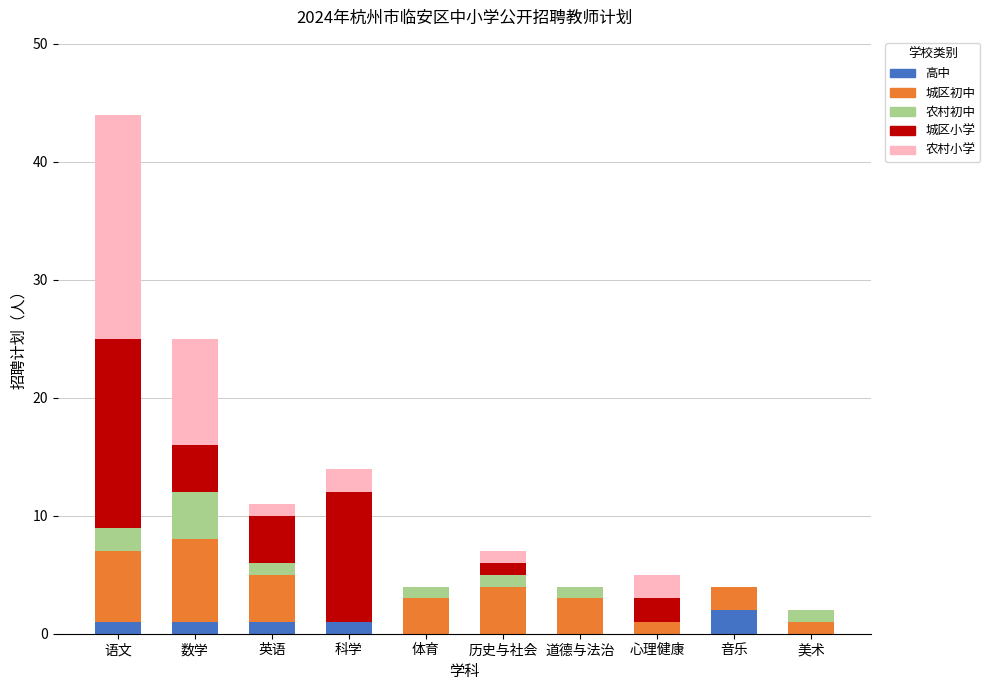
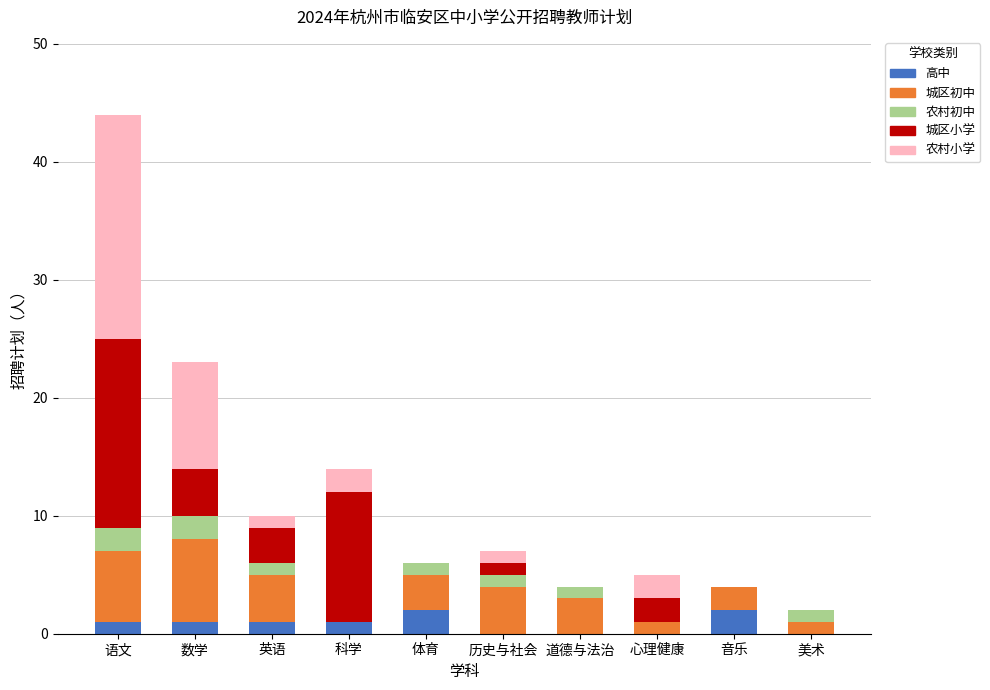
农村初中, 数学: 4 -> 2
城区小学, 英语: 4 -> 3
高中, 体育: 0 -> 2
